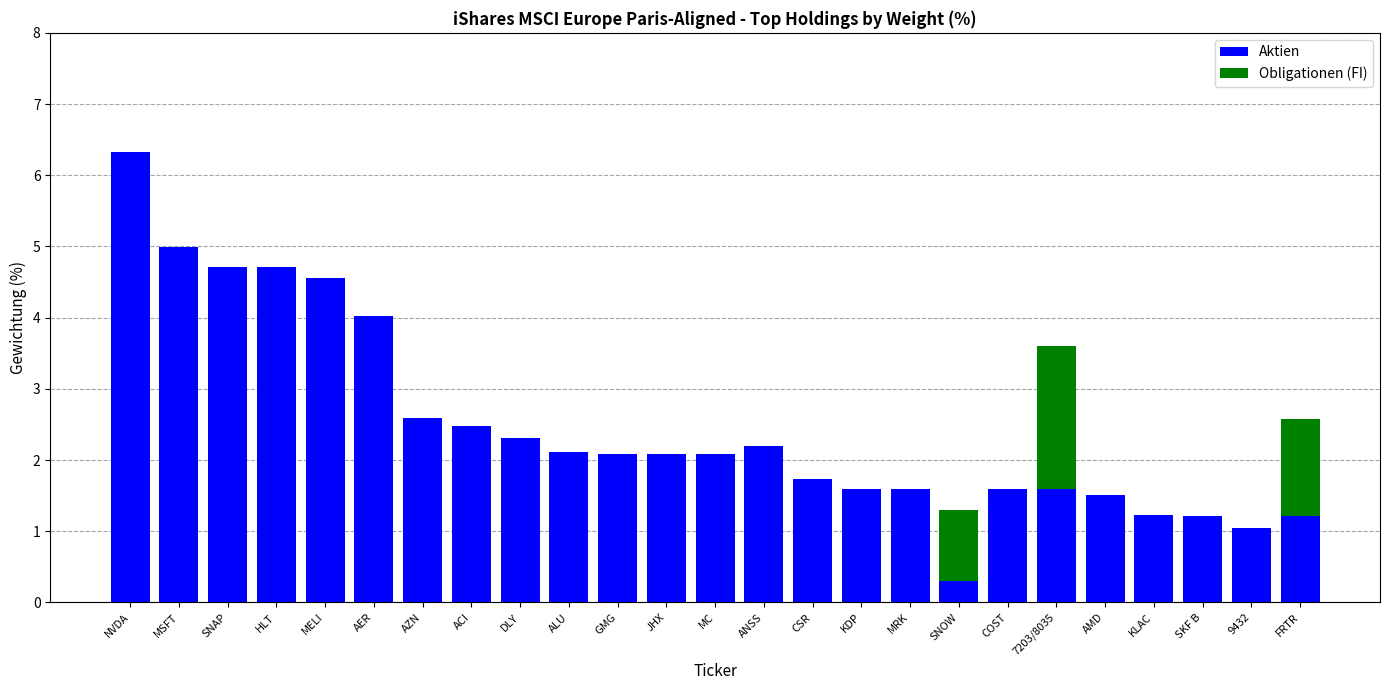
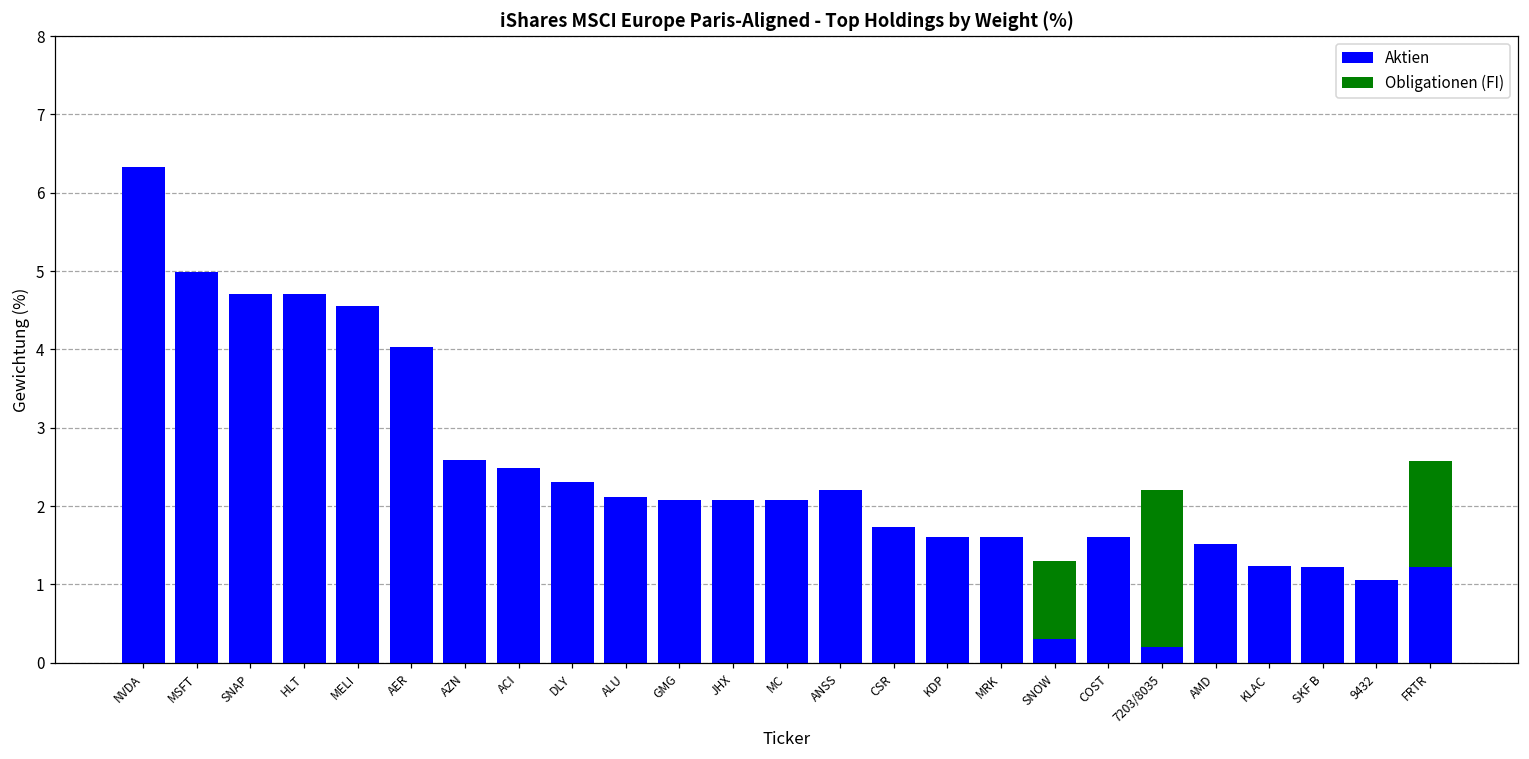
Aktien, 7203/8035: 1.6 -> 0.2
